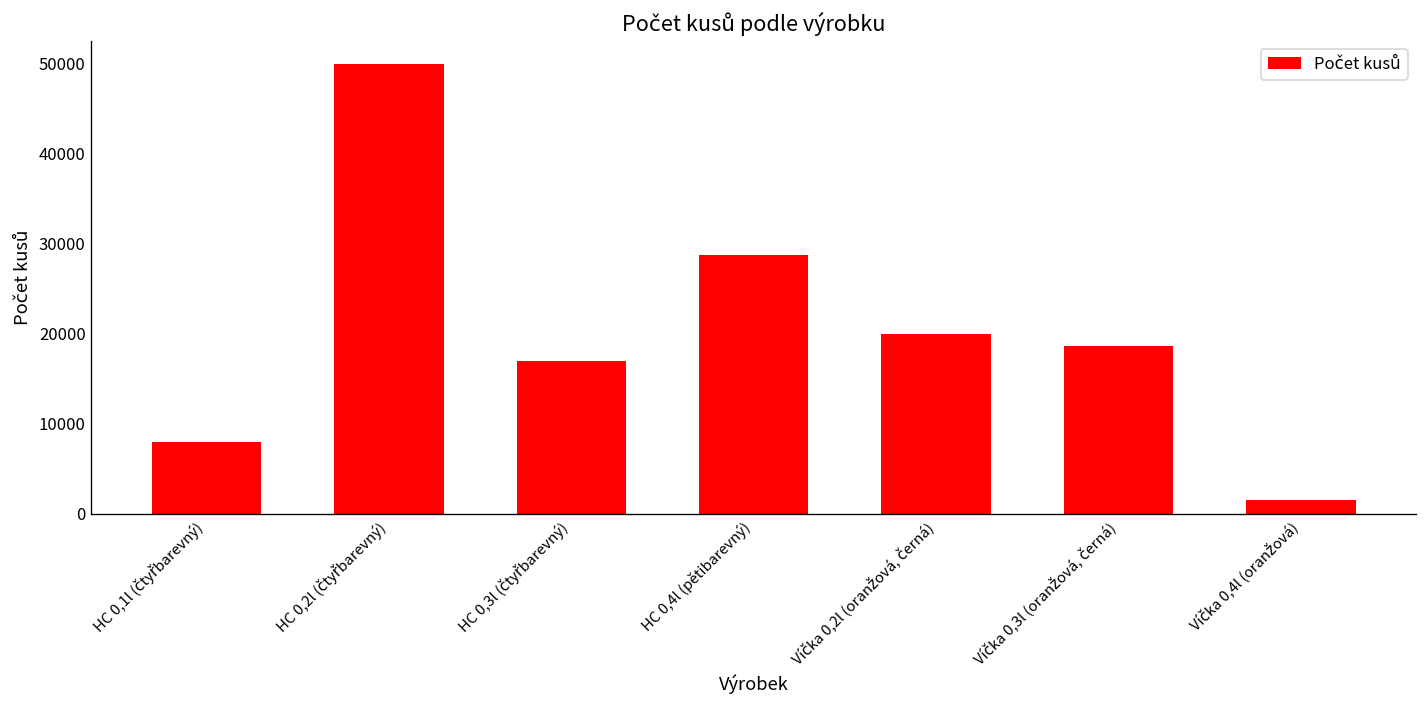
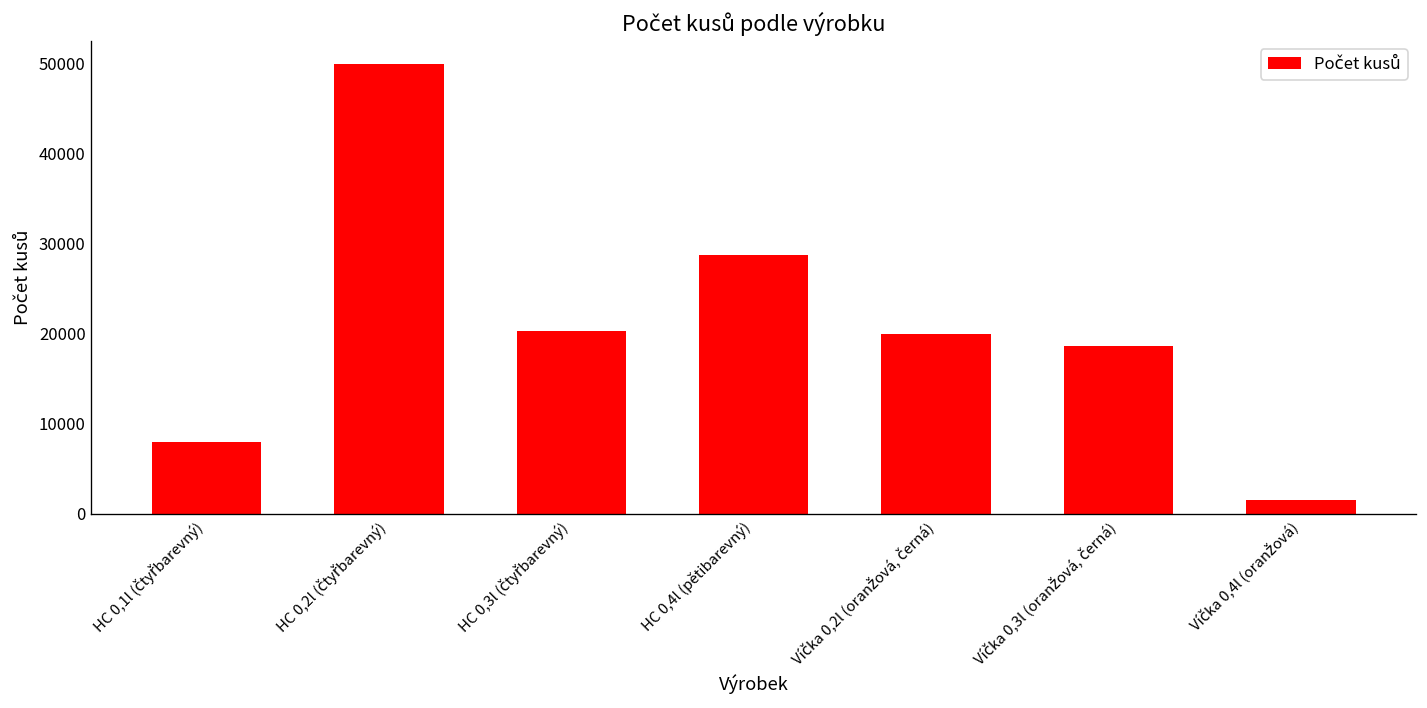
HC 0,3l (čtyřbarevný): 17000 -> 20000
